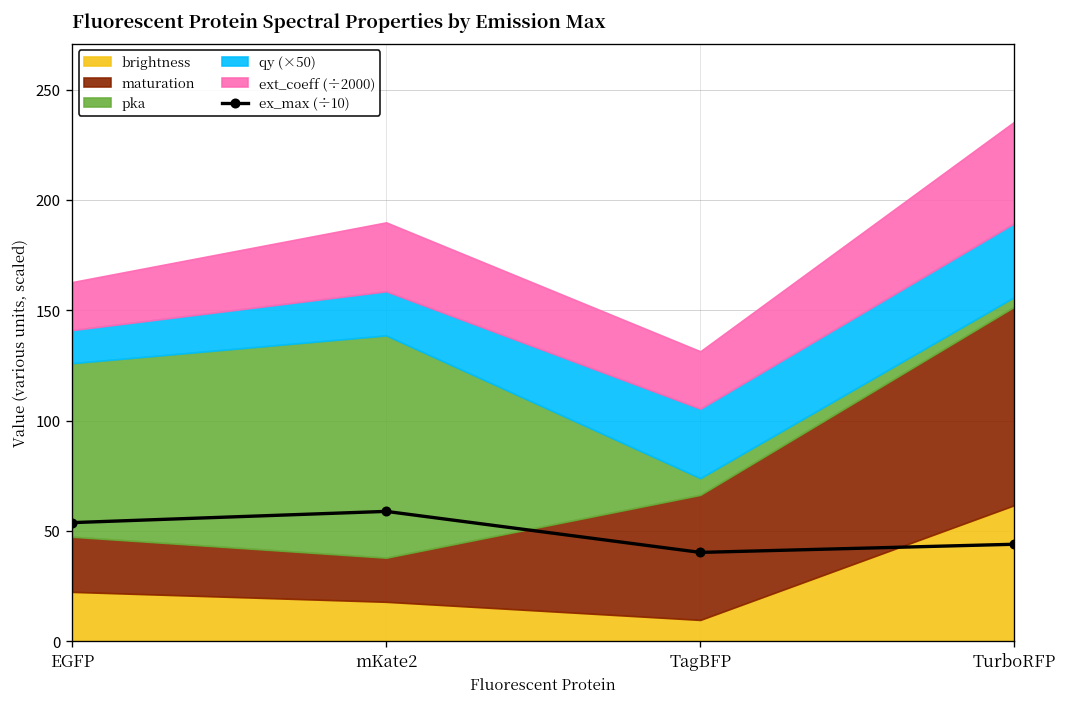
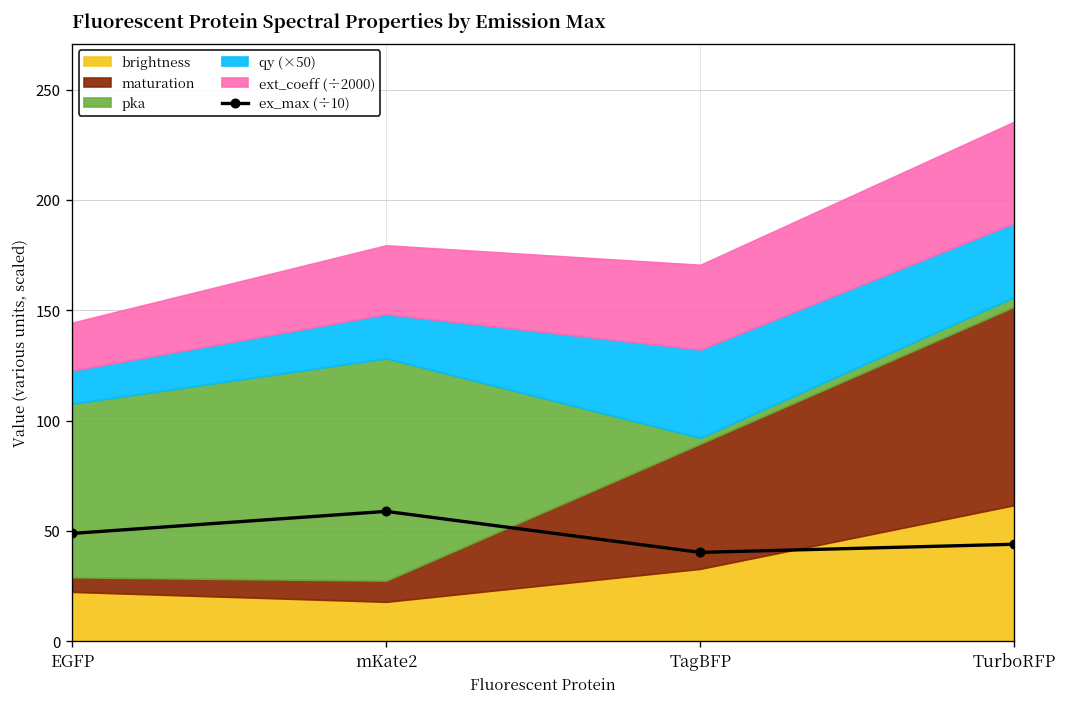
ex_max (÷10), EGFP: 54 -> 49
maturation, EGFP: 25 -> 7
maturation, mKate2: 20 -> 10
brightness, TagBFP: 10 -> 33
pka, TagBFP: 8 -> 3
qy (×50), TagBFP: 32 -> 40
ext_coeff (÷2000), TagBFP: 26 -> 38
